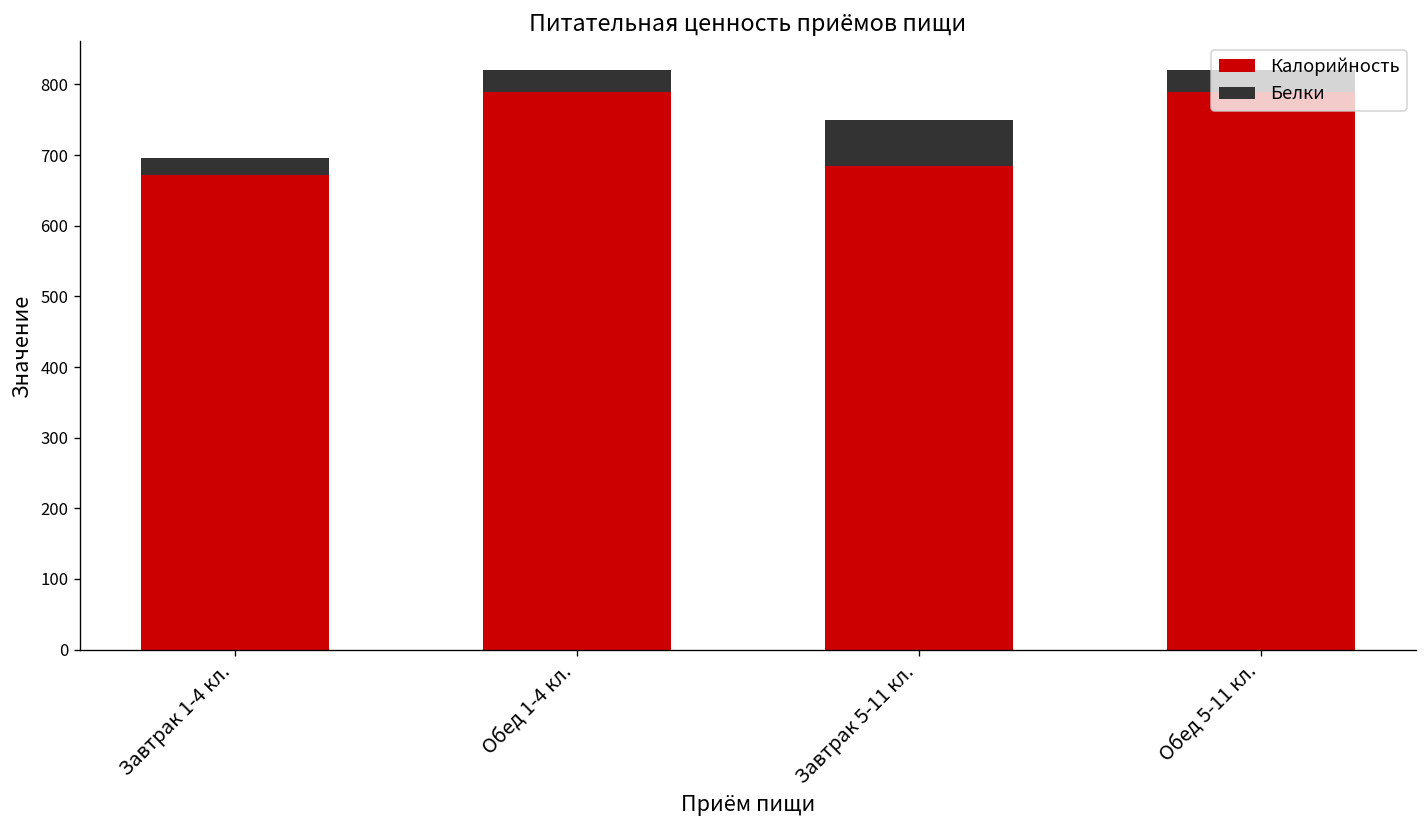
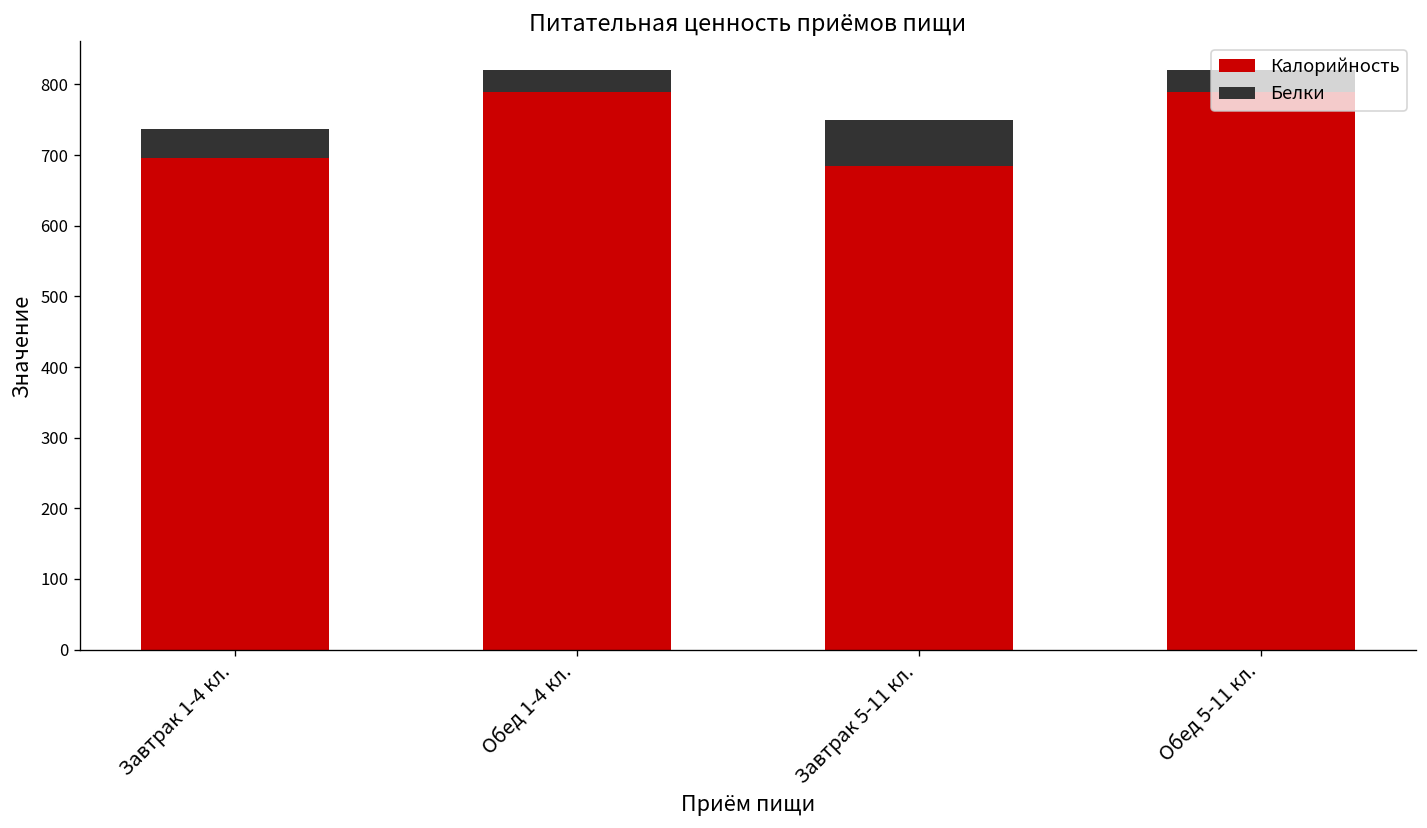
Калорийность, Завтрак 1-4 кл.: 670 -> 700
Белки, Завтрак 1-4 кл.: 20 -> 40
